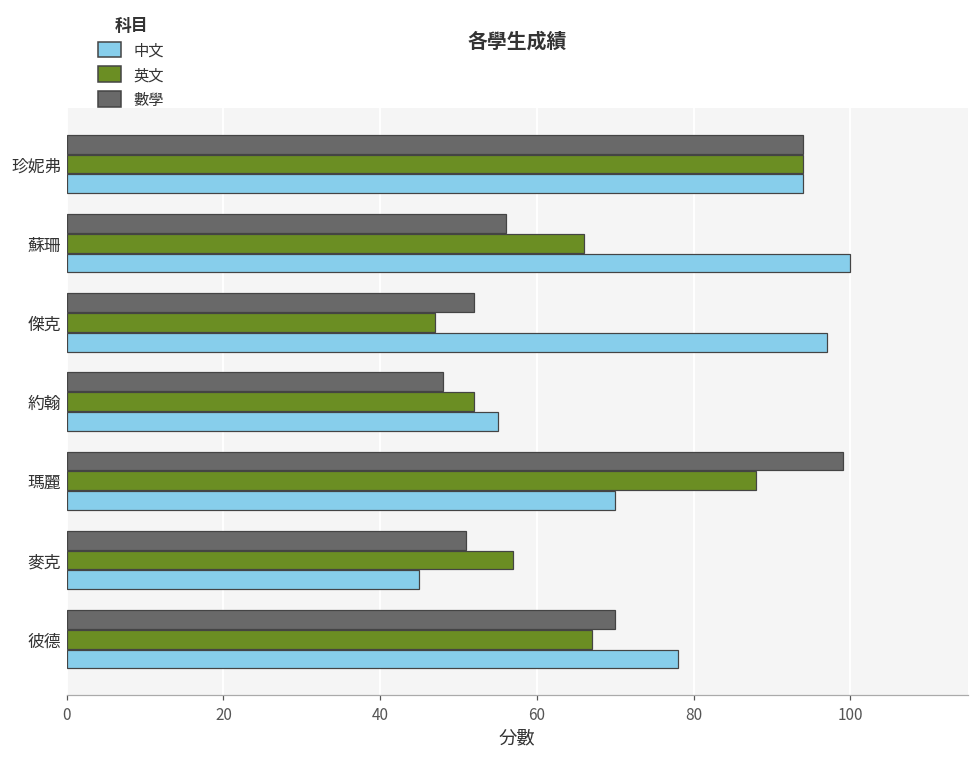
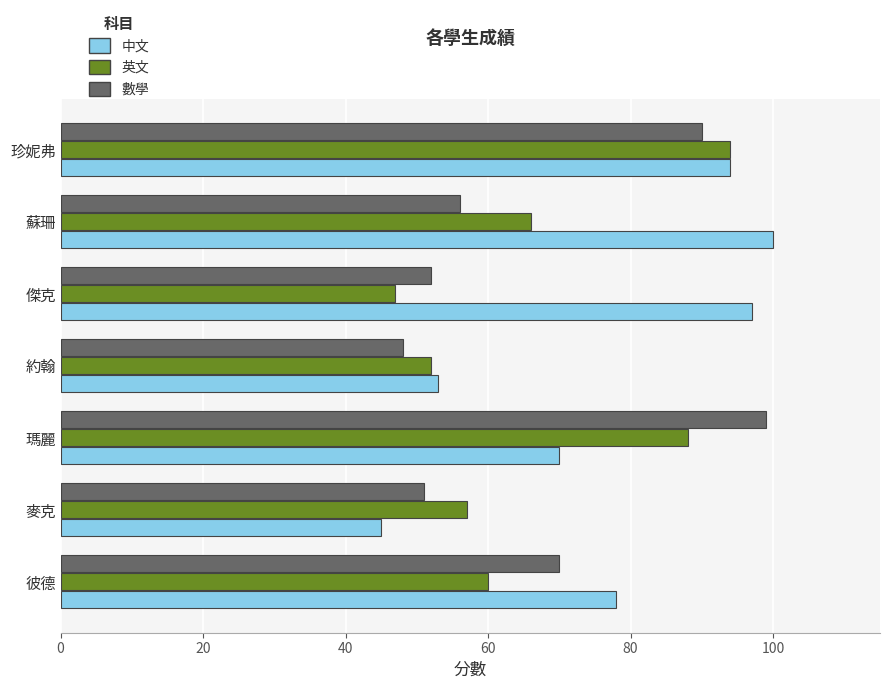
數學, 珍妮弗: 94 -> 90
中文, 約翰: 55 -> 53
英文, 彼德: 67 -> 60
